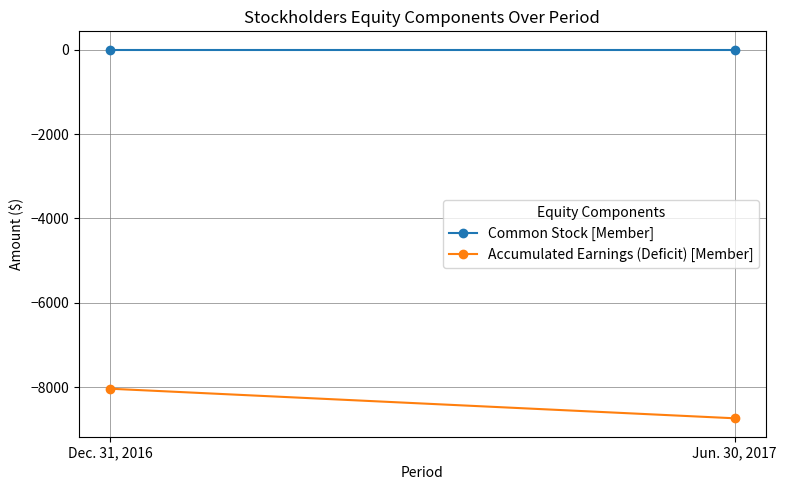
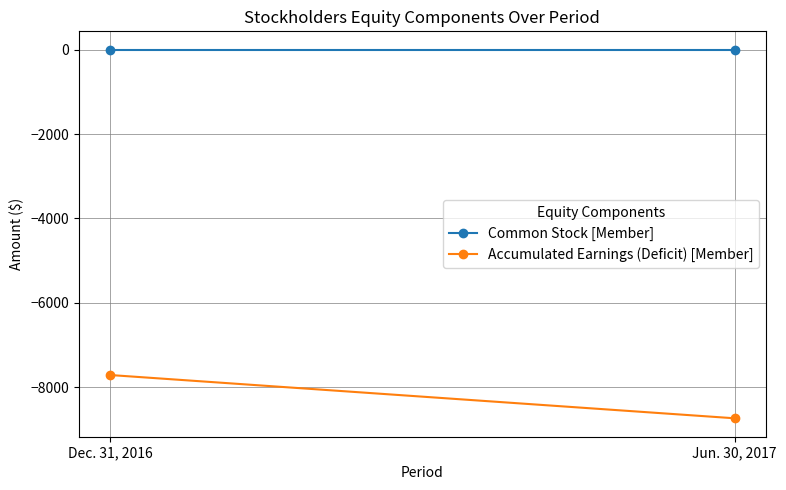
Accumulated Earnings (Deficit) [Member], Dec. 31, 2016: -8000 -> -7700
